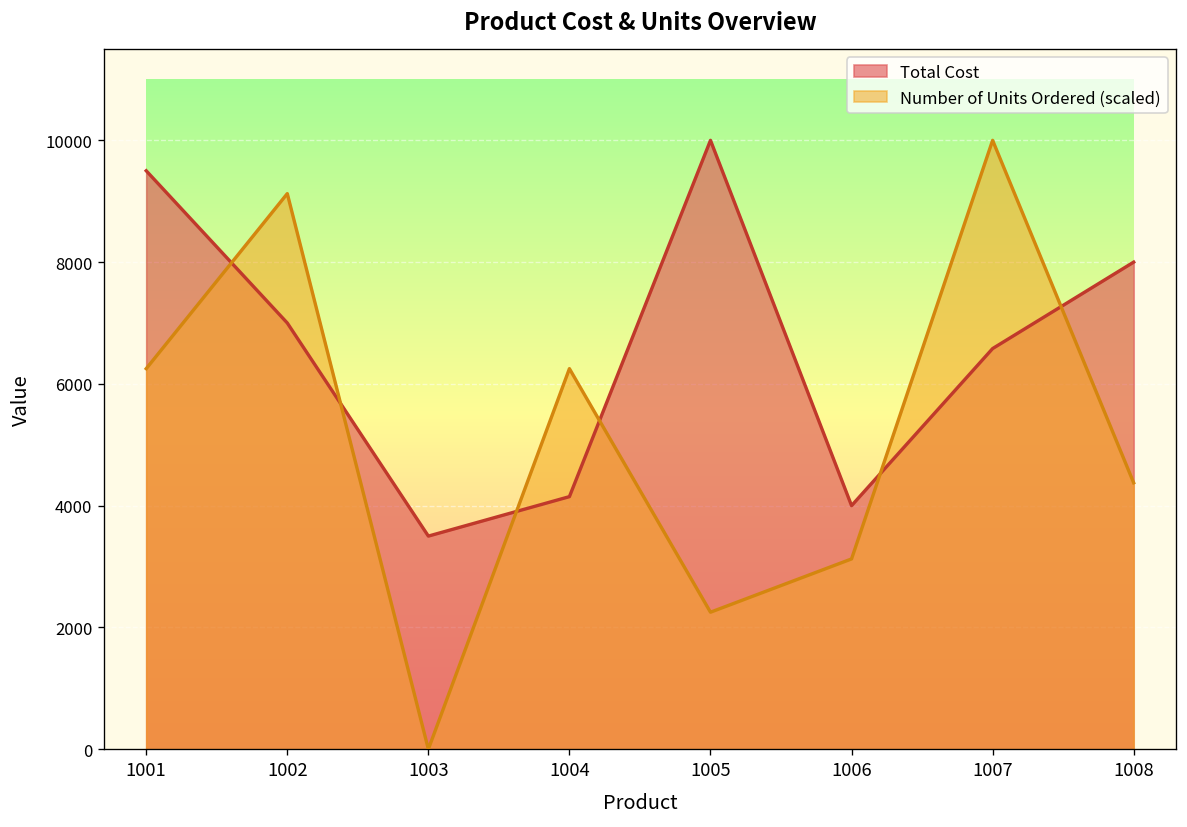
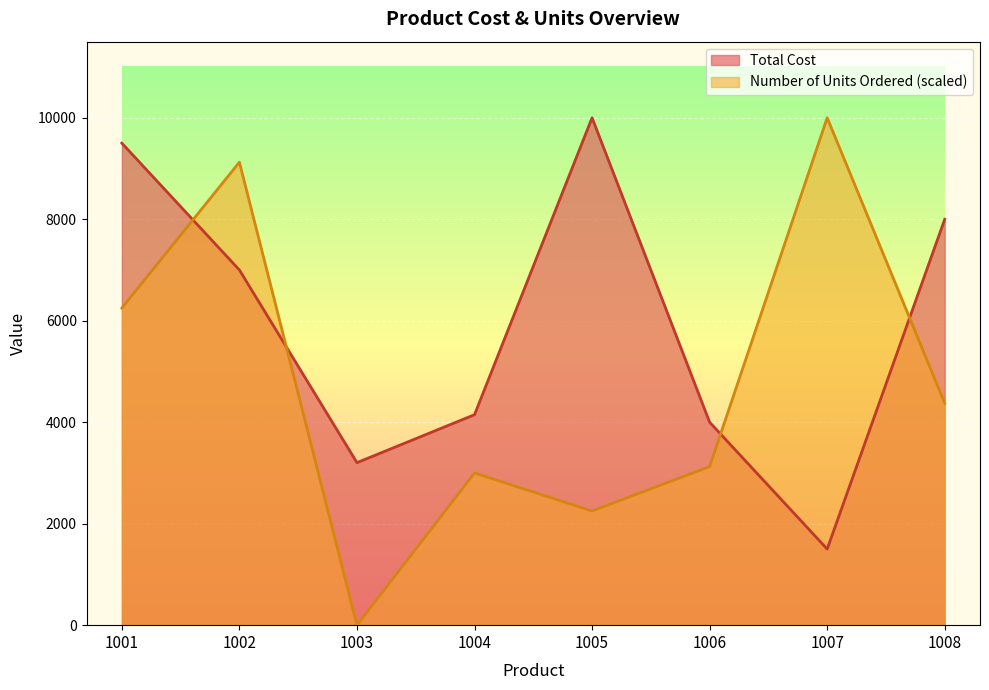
Total Cost, 1003: 3500 -> 3200
Number of Units Ordered (scaled), 1004: 6300 -> 3000
Total Cost, 1007: 6600 -> 1500
